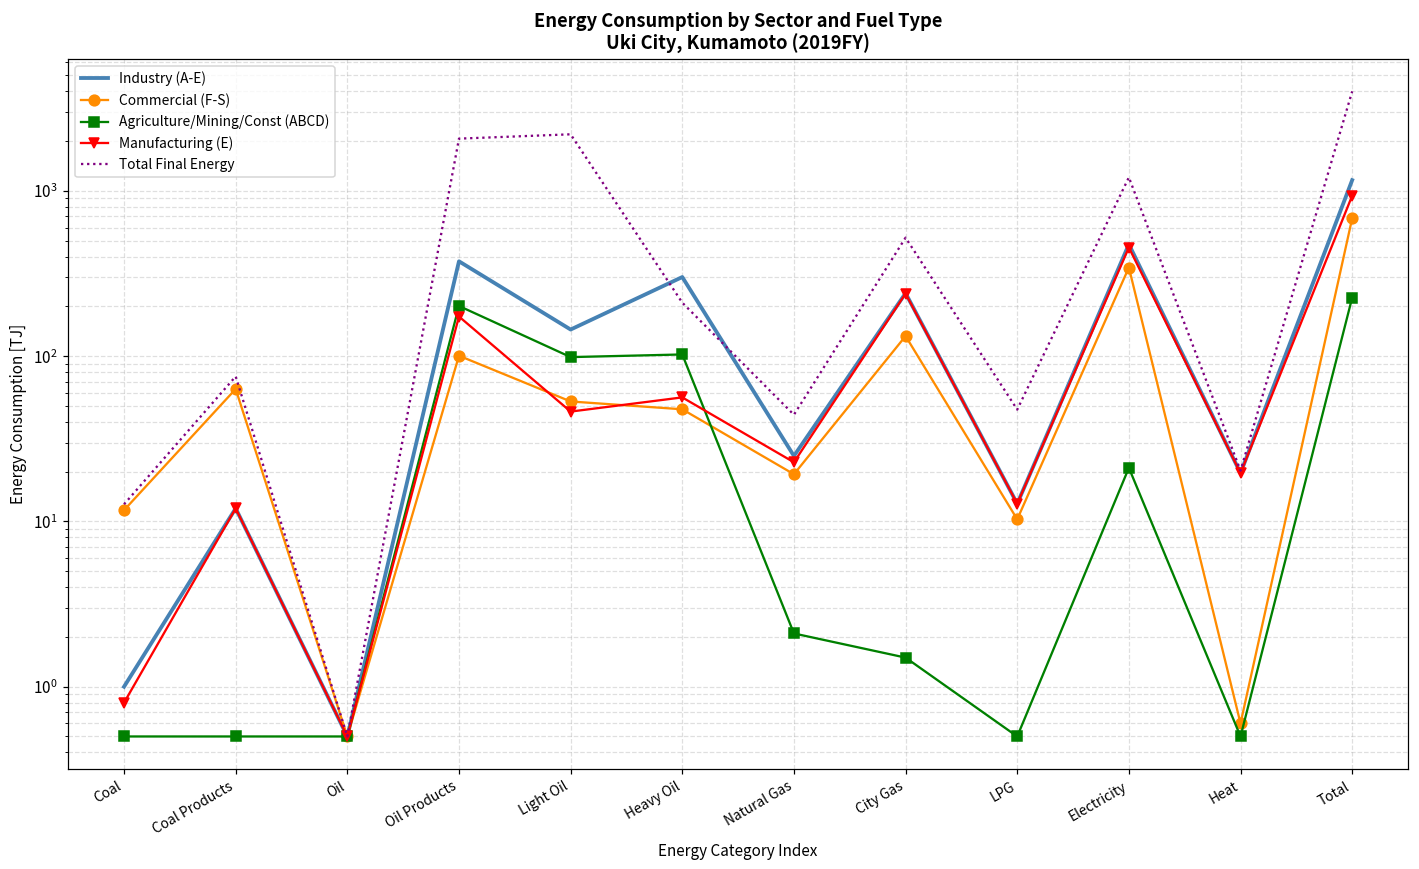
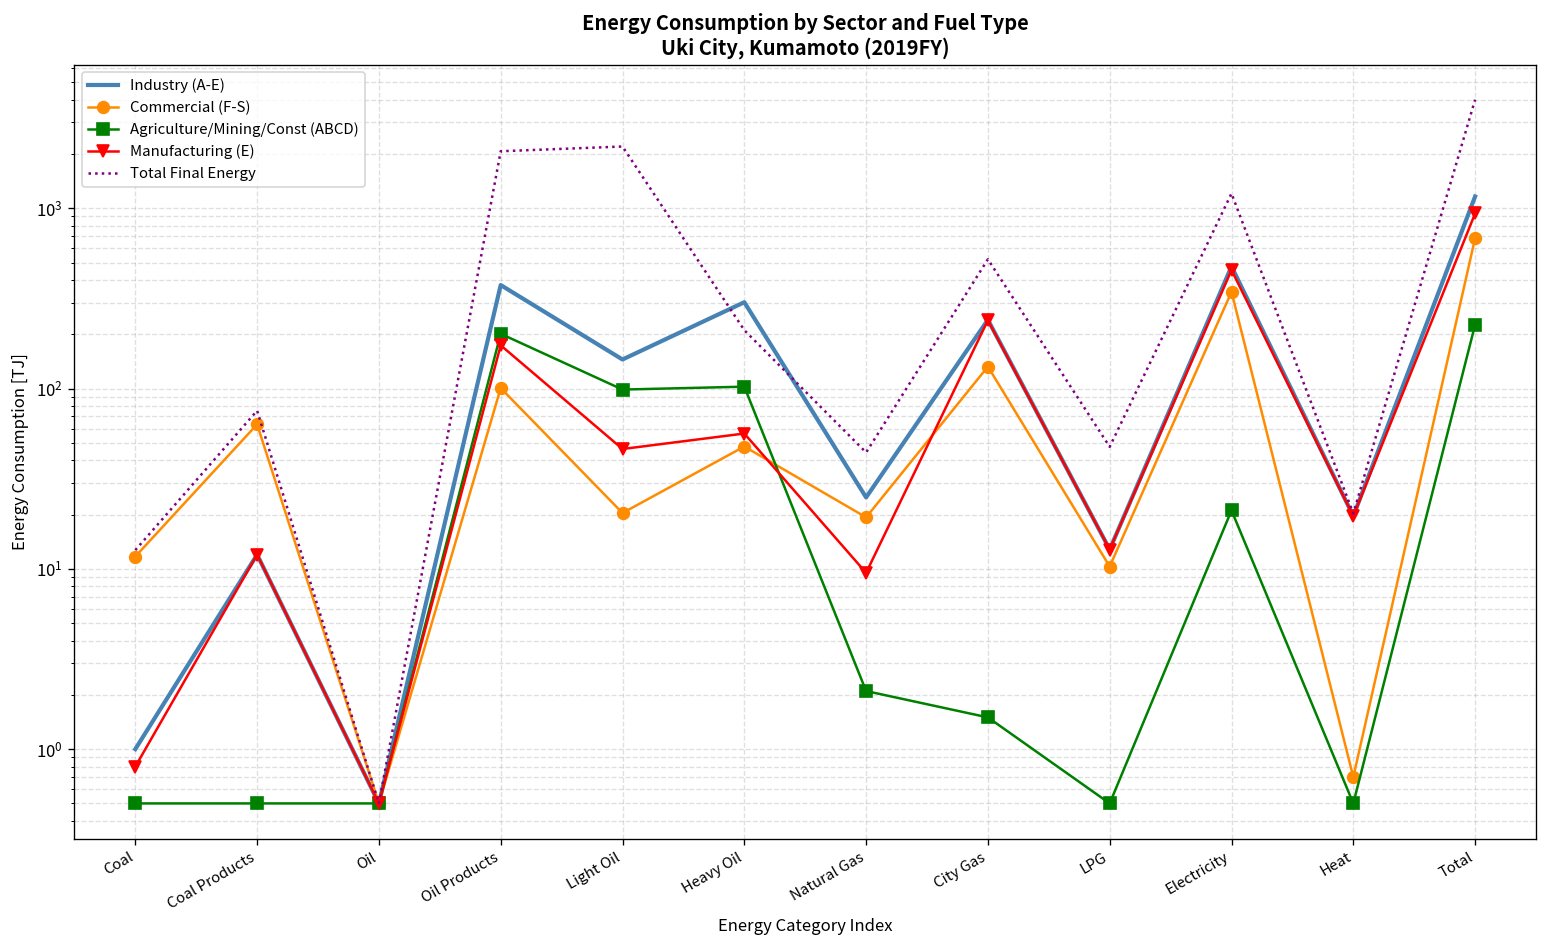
Commercial (F-S), Light Oil: 53 -> 20
Manufacturing (E), Natural Gas: 23 -> 10
Commercial (F-S), Heat: 0.6 -> 0.7
